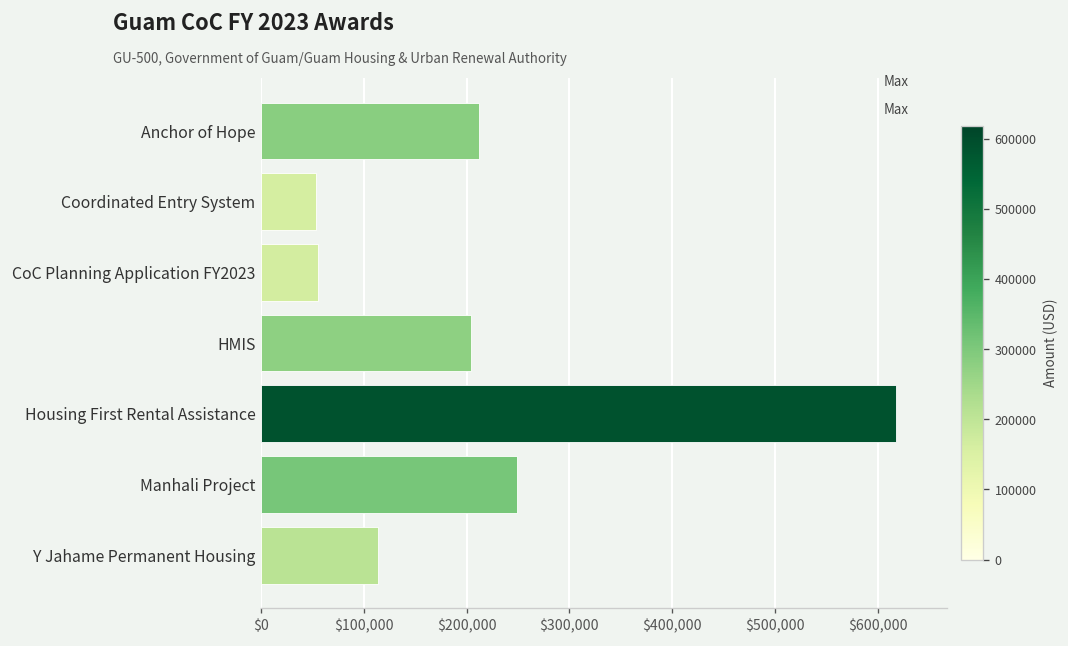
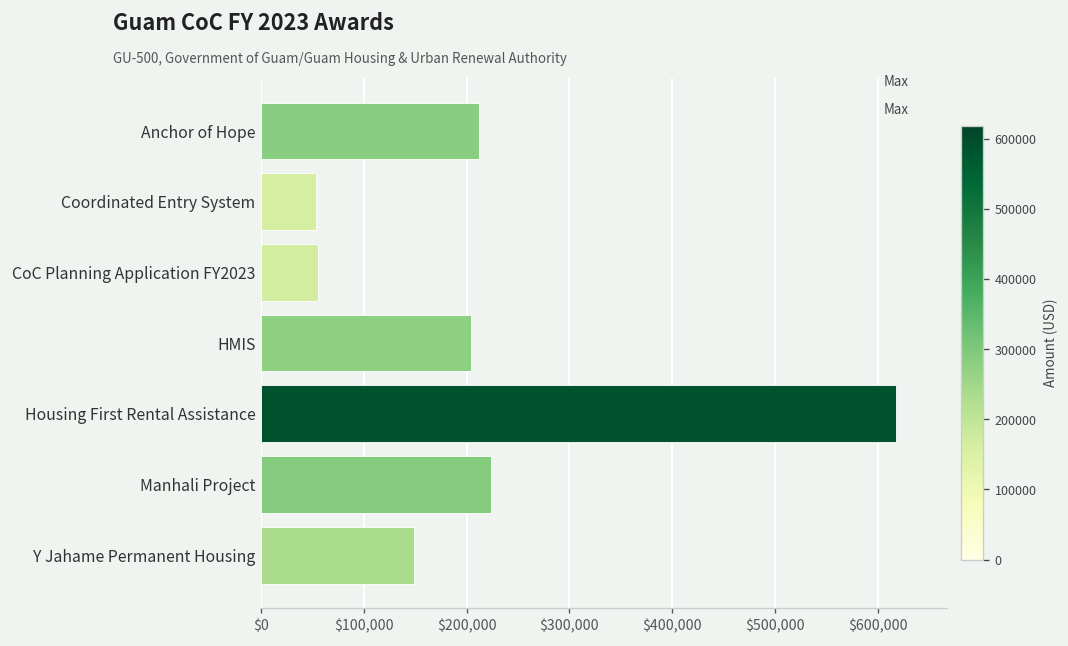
Manhali Project: $250,000 -> $220,000
Y Jahame Permanent Housing: $110,000 -> $150,000
